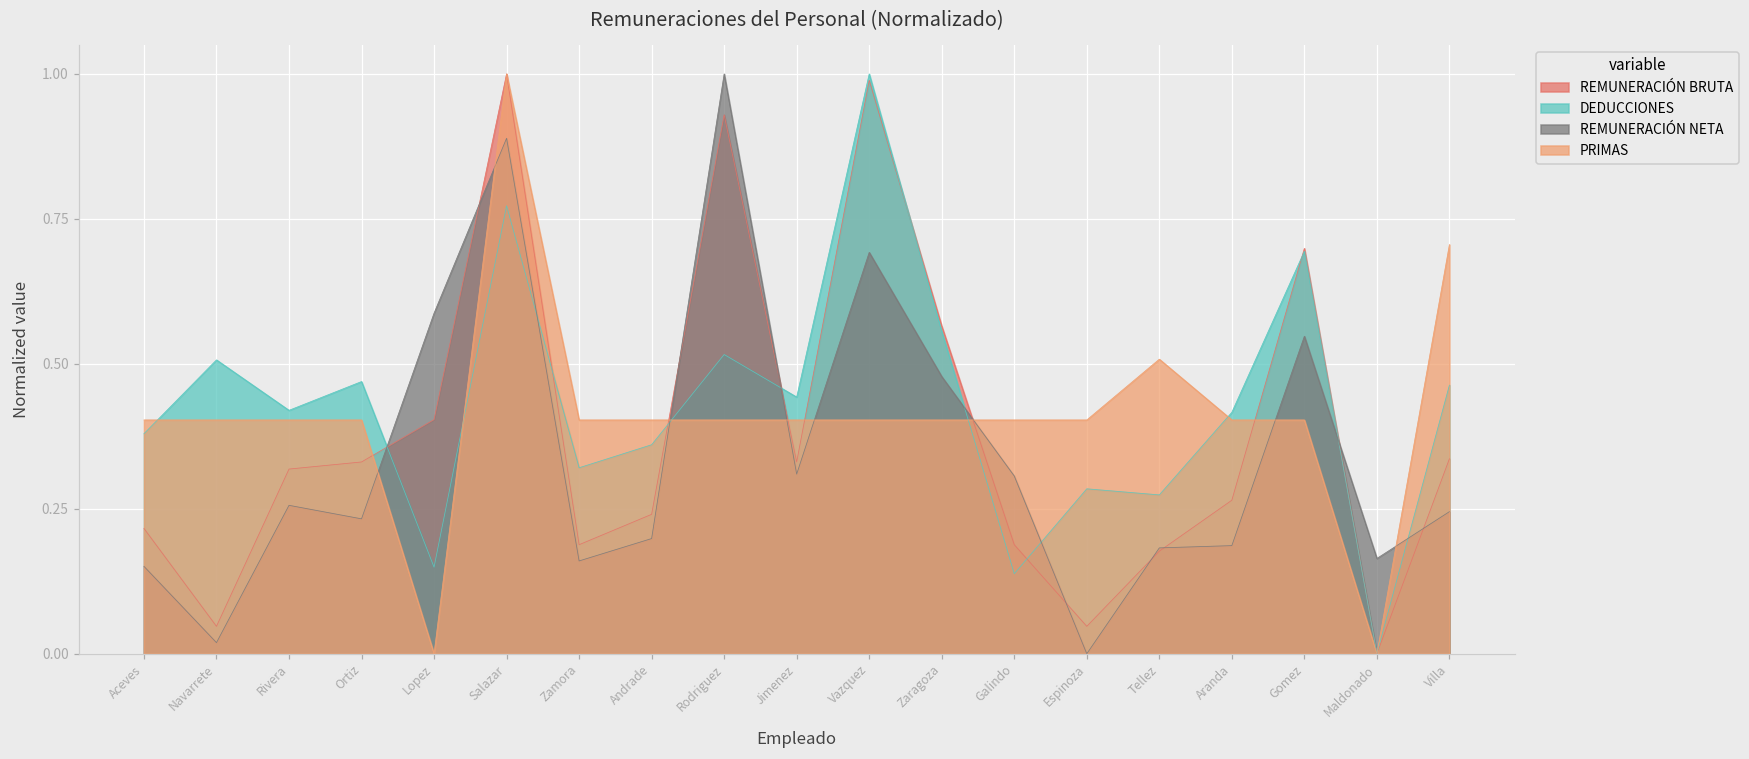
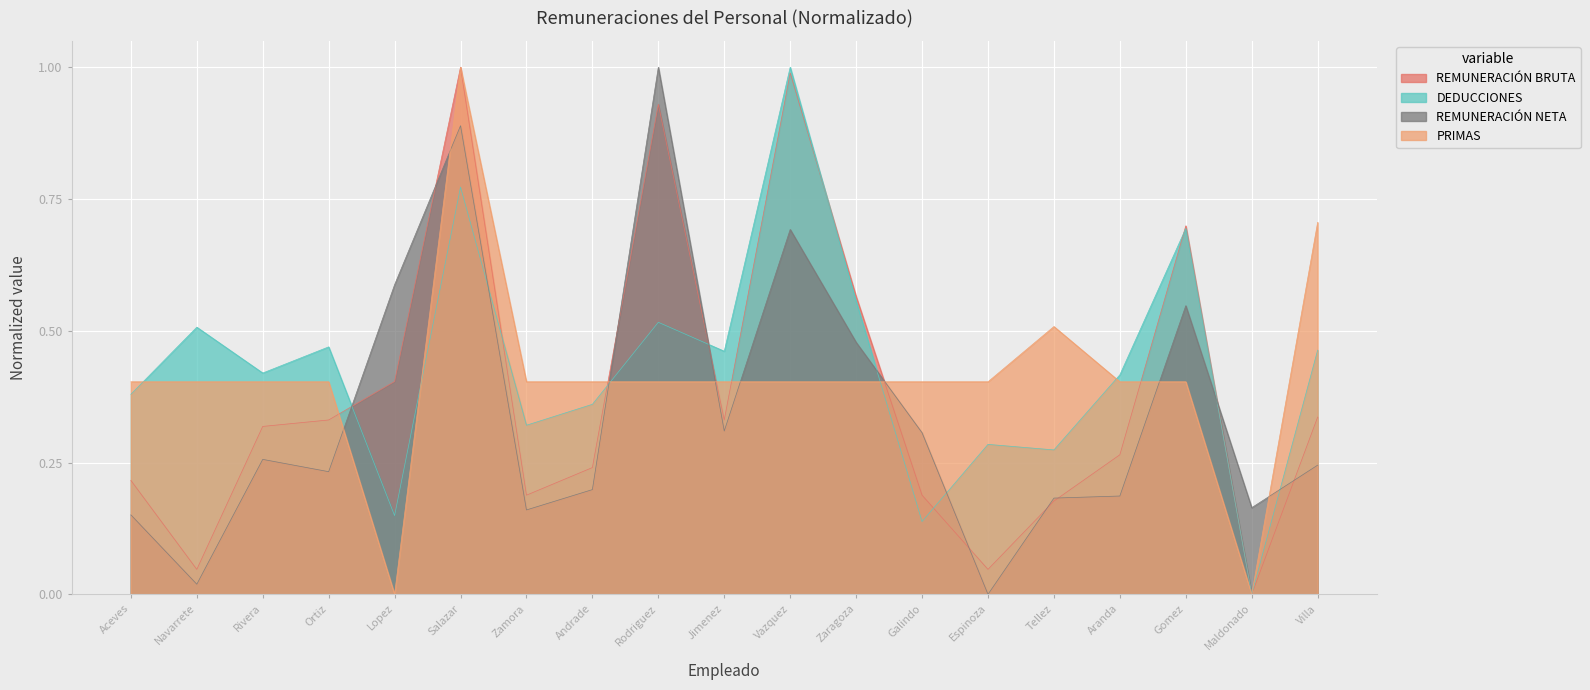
DEDUCCIONES, Jimenez: 0.44 -> 0.46
